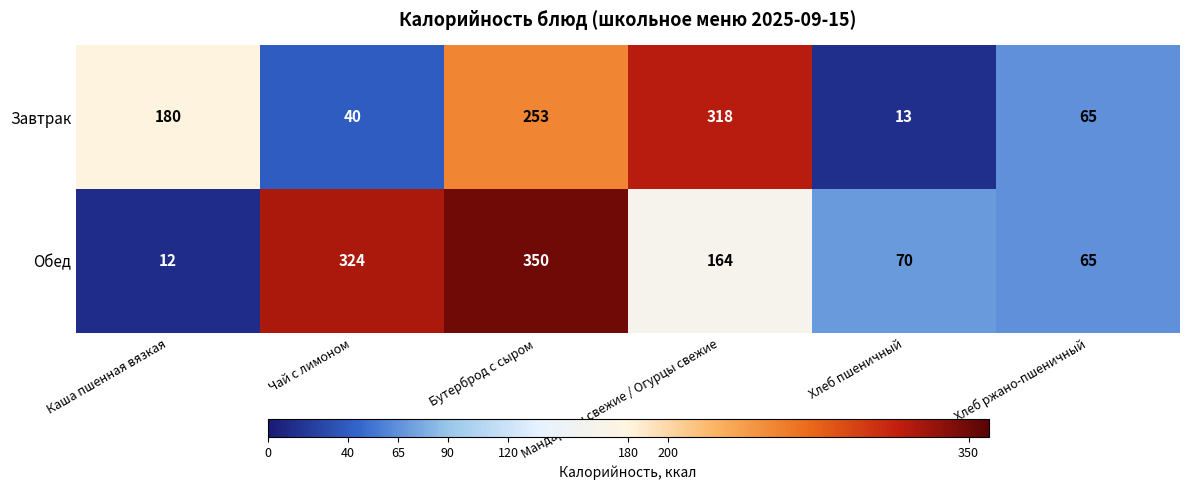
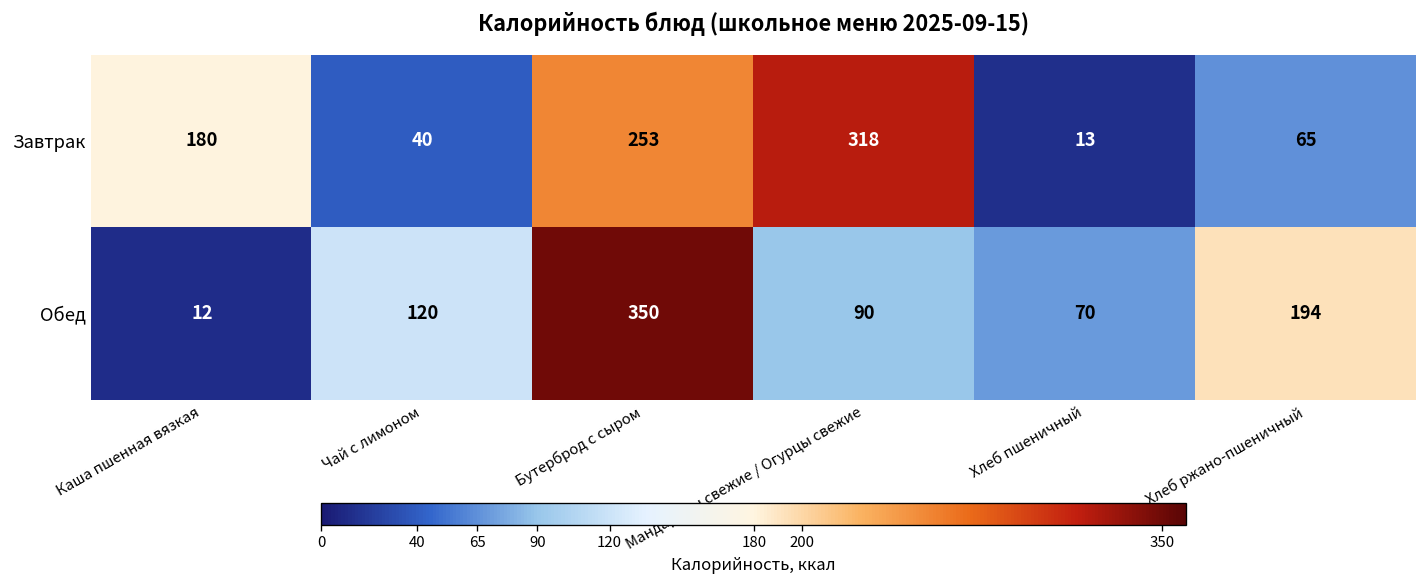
Обед, Чай с лимоном: 324 -> 120
Обед, Мандарины свежие / Огурцы свежие: 164 -> 90
Обед, Хлеб ржано-пшеничный: 65 -> 194
